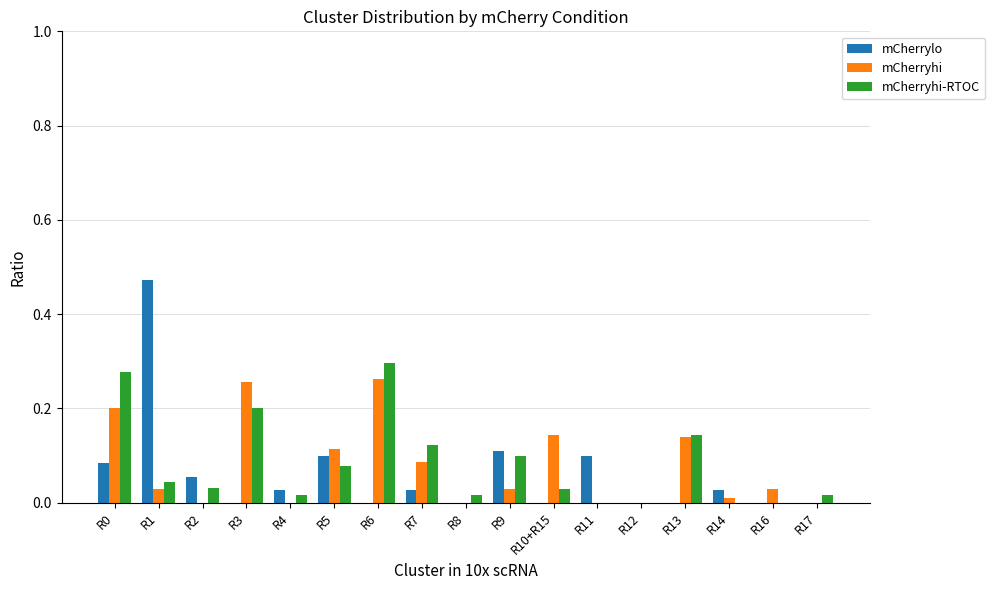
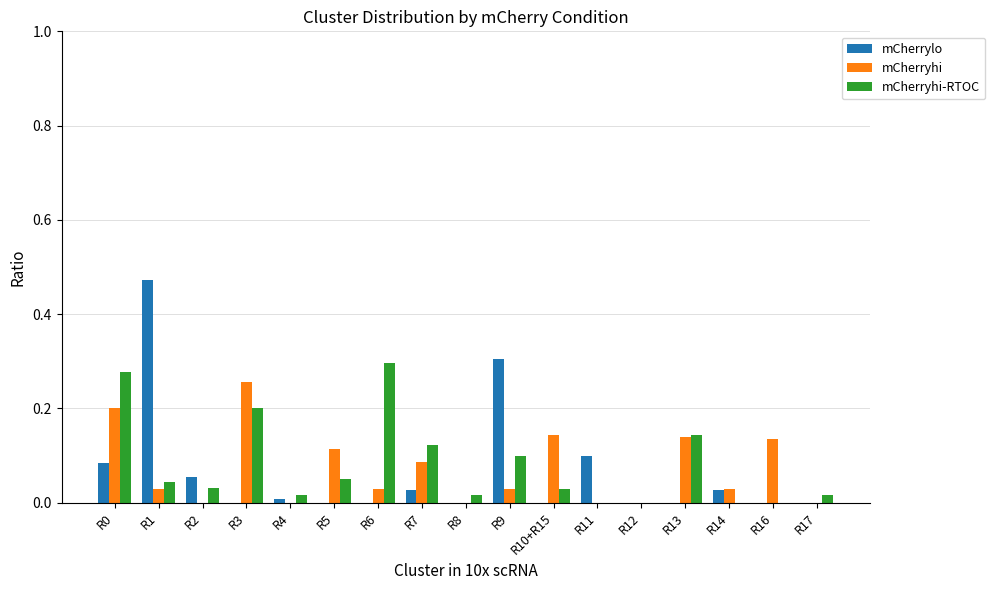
mCherrylo, R4: 0.03 -> 0.01
mCherrylo, R5: 0.1 -> 0.0
mCherryhi-RTOC, R5: 0.08 -> 0.05
mCherryhi, R6: 0.26 -> 0.03
mCherrylo, R9: 0.11 -> 0.31
mCherryhi, R14: 0.01 -> 0.03
mCherryhi, R16: 0.03 -> 0.14
